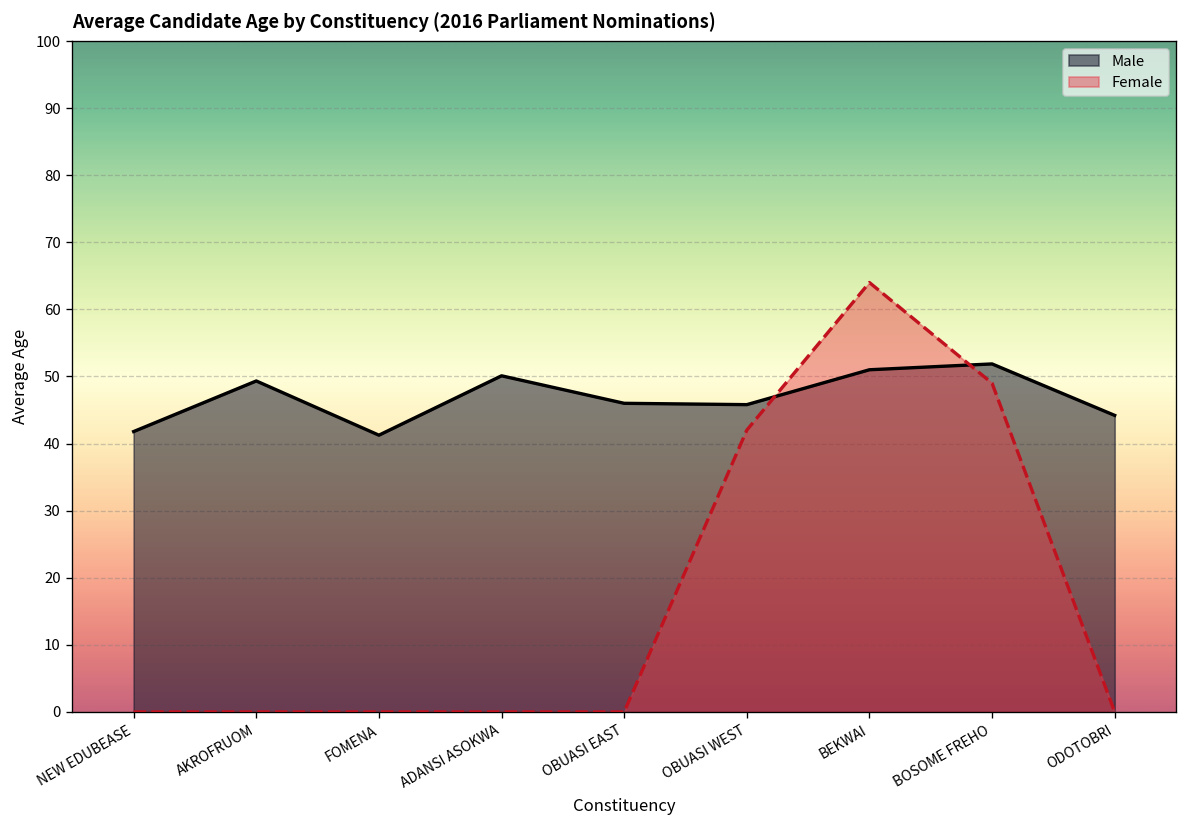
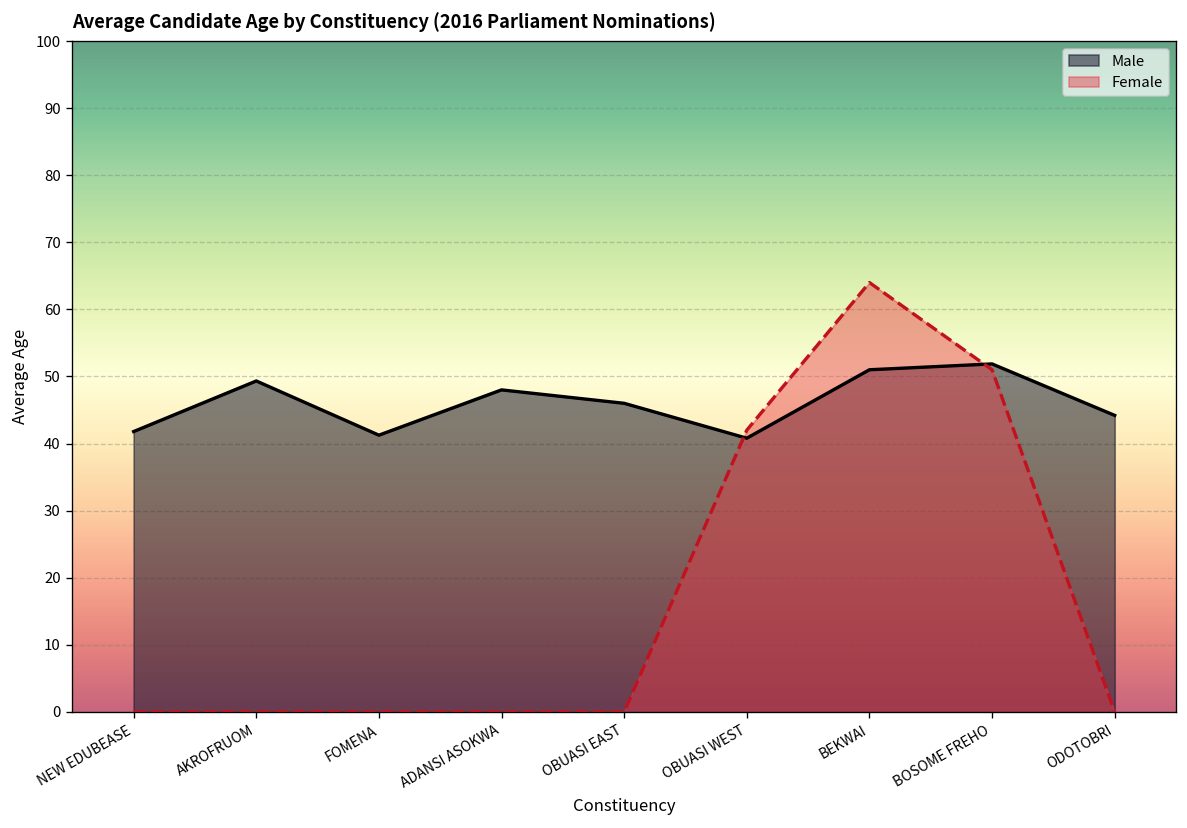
Male, ADANSI ASOKWA: 50 -> 48
Male, OBUASI WEST: 46 -> 41
Female, BOSOME FREHO: 49 -> 51
